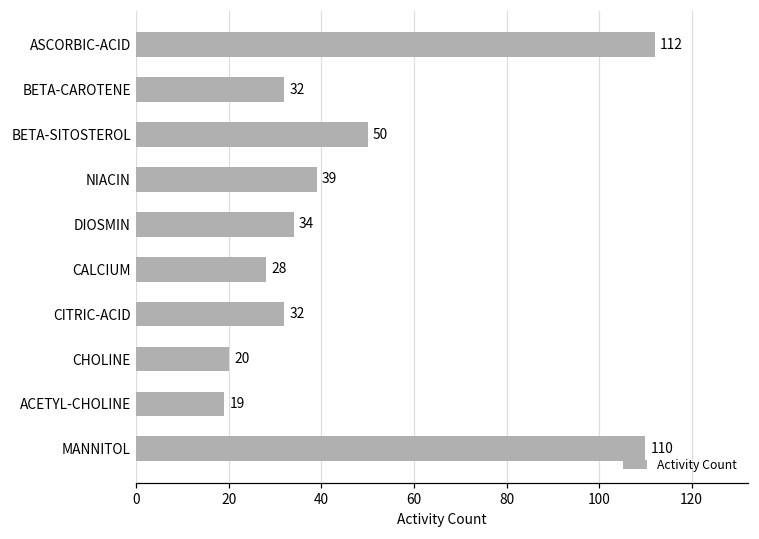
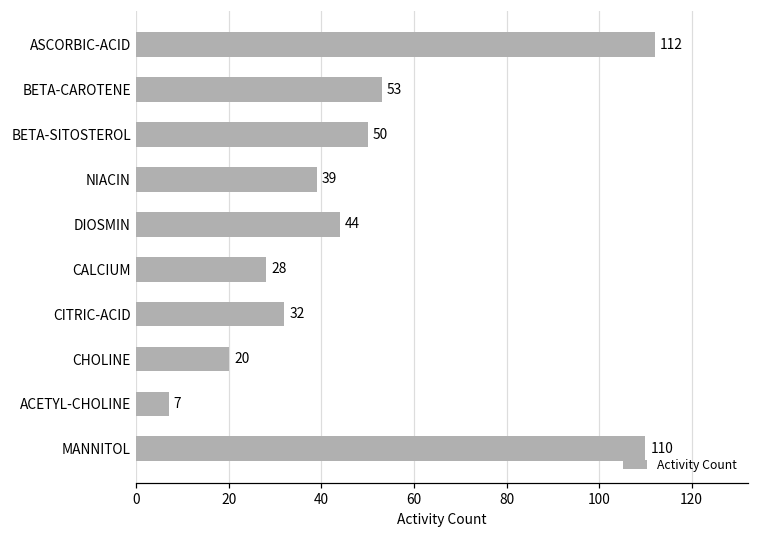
BETA-CAROTENE: 32 -> 53
DIOSMIN: 34 -> 44
ACETYL-CHOLINE: 19 -> 7
